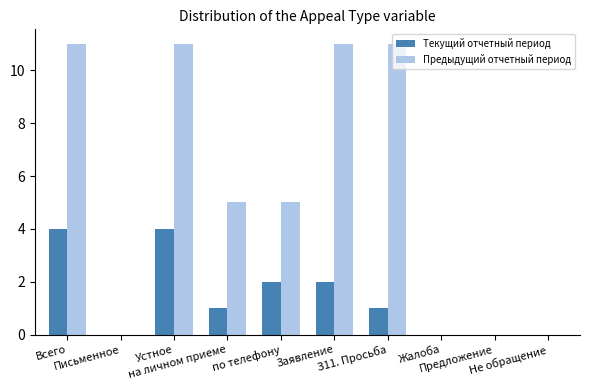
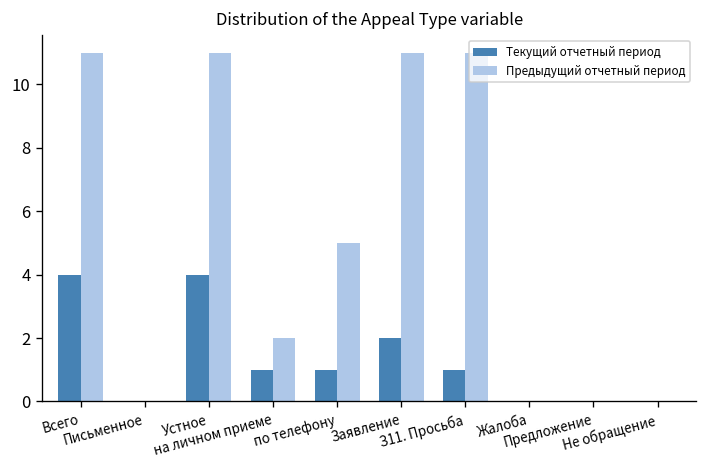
Предыдущий отчетный период, на личном приеме: 5 -> 2
Текущий отчетный период, по телефону: 2 -> 1
